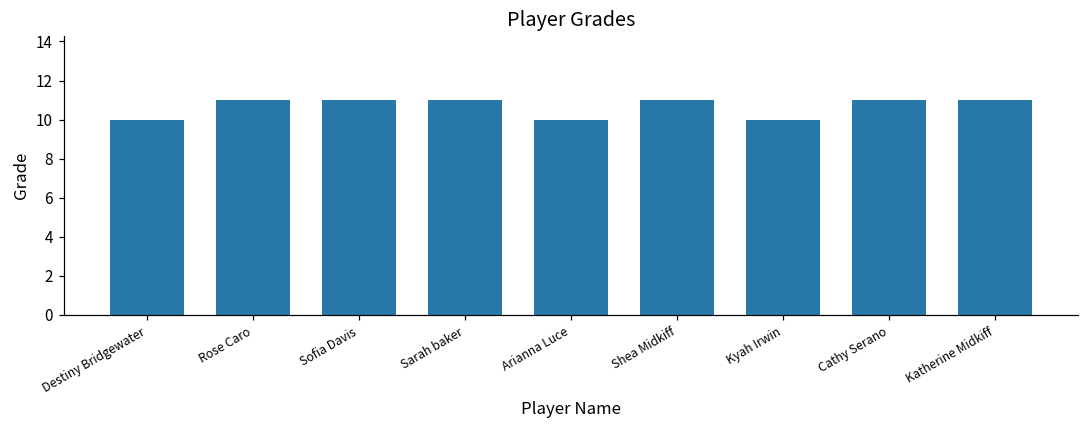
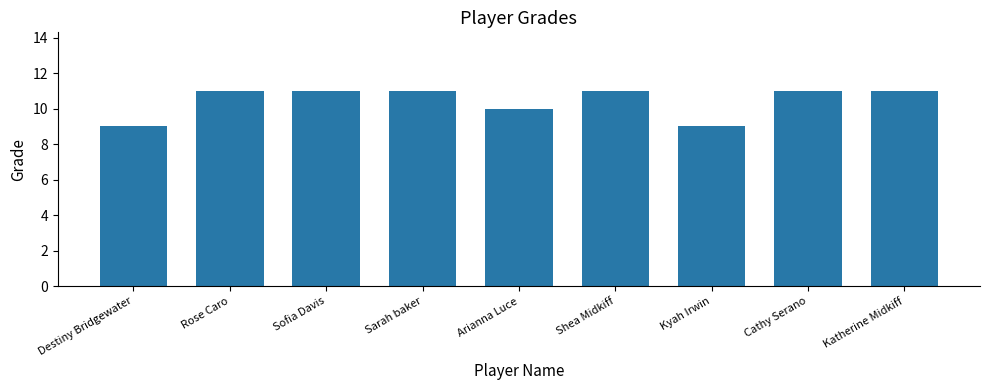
Destiny Bridgewater: 10 -> 9
Kyah Irwin: 10 -> 9
